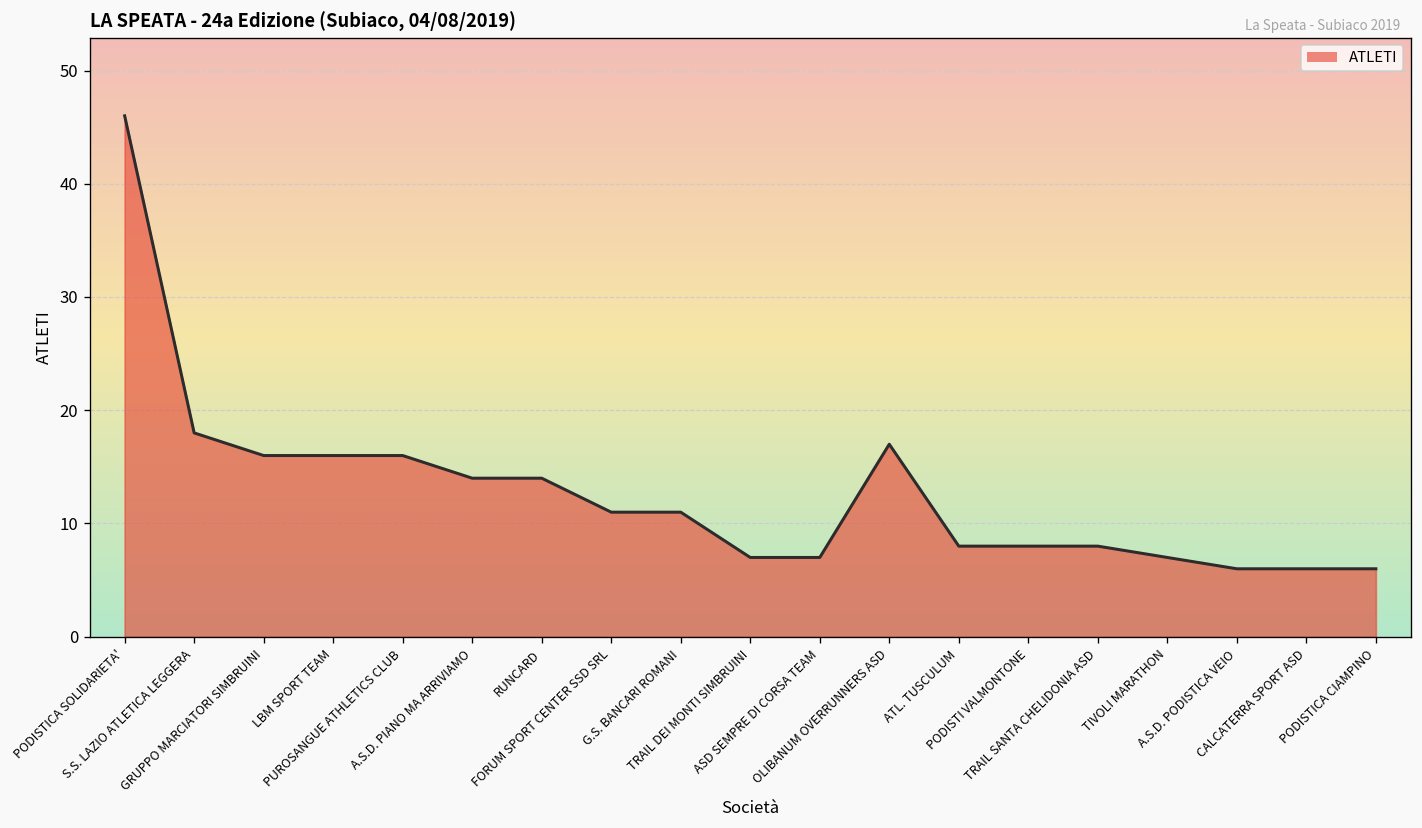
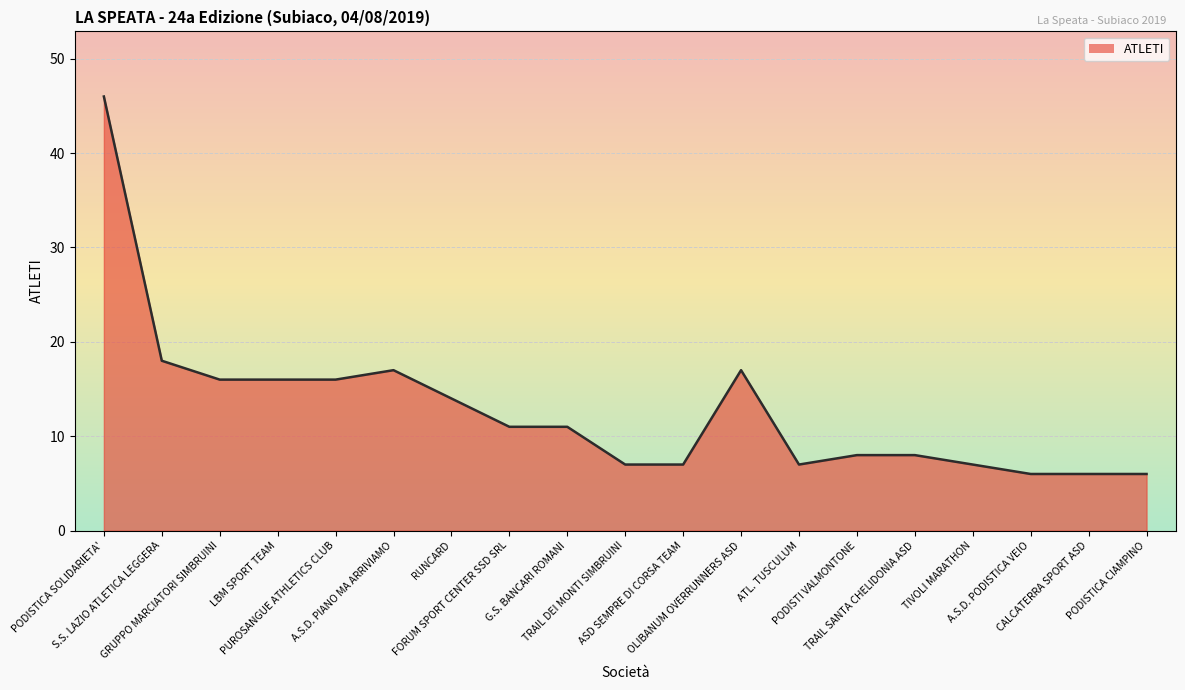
A.S.D. PIANO MA ARRIVIAMO: 14 -> 17
ATL. TUSCULUM: 8 -> 7
